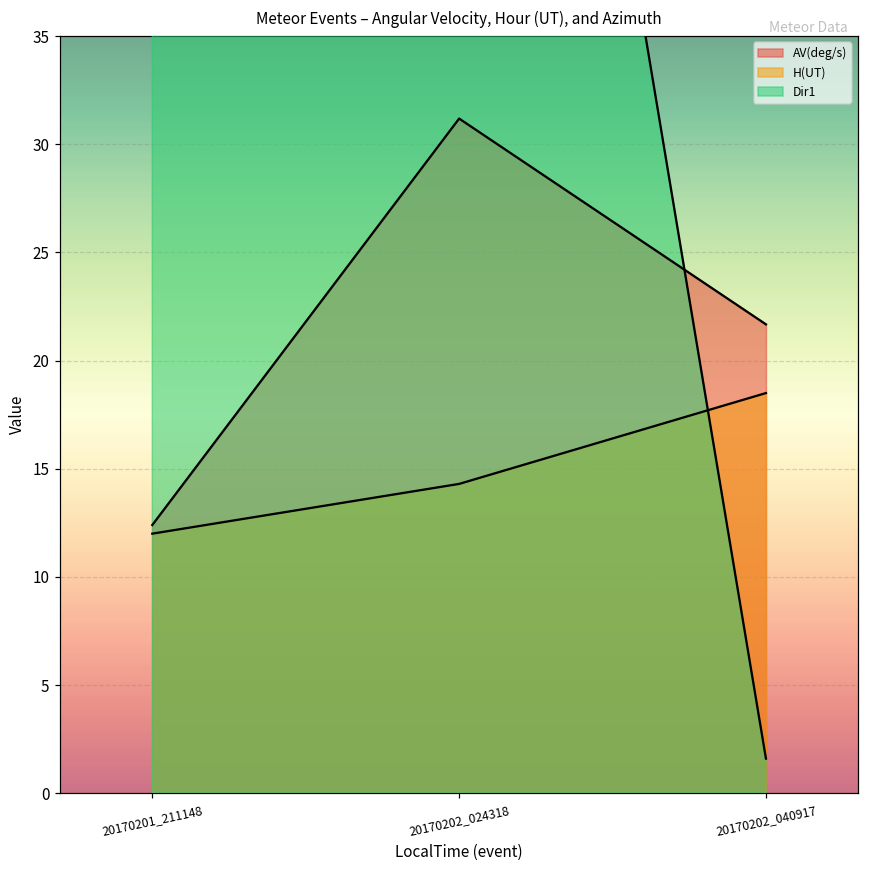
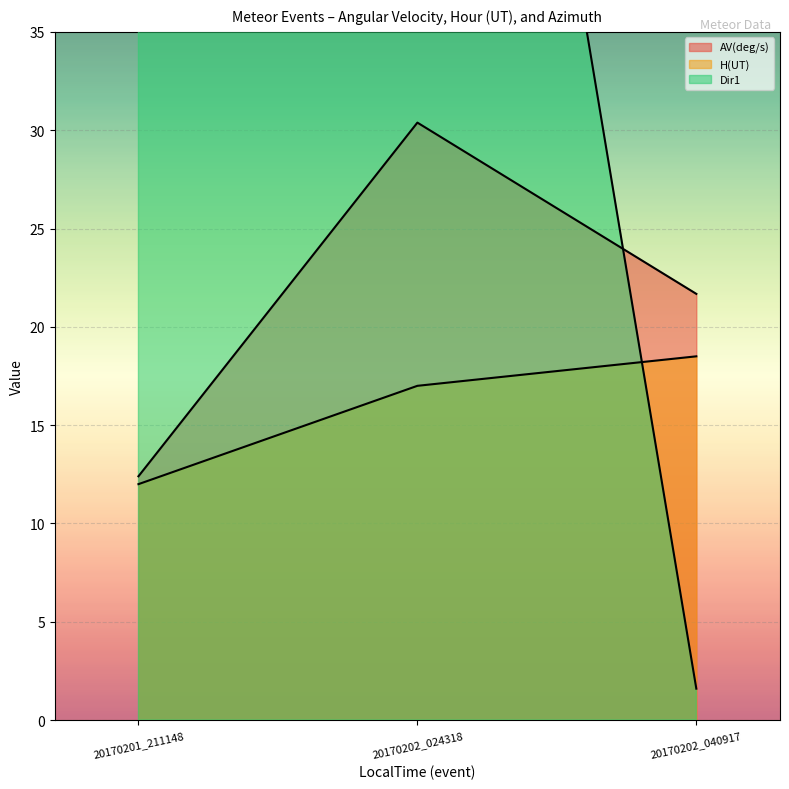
AV(deg/s), 20170202_024318: 31.2 -> 30.4
H(UT), 20170202_024318: 14.3 -> 17.0
